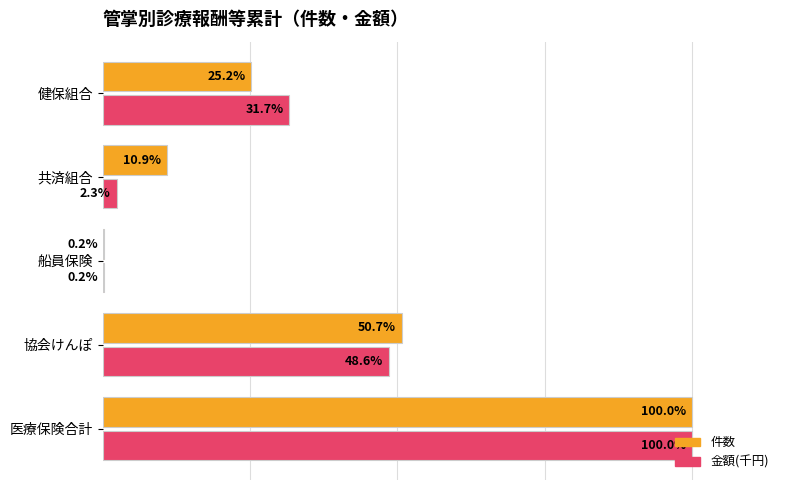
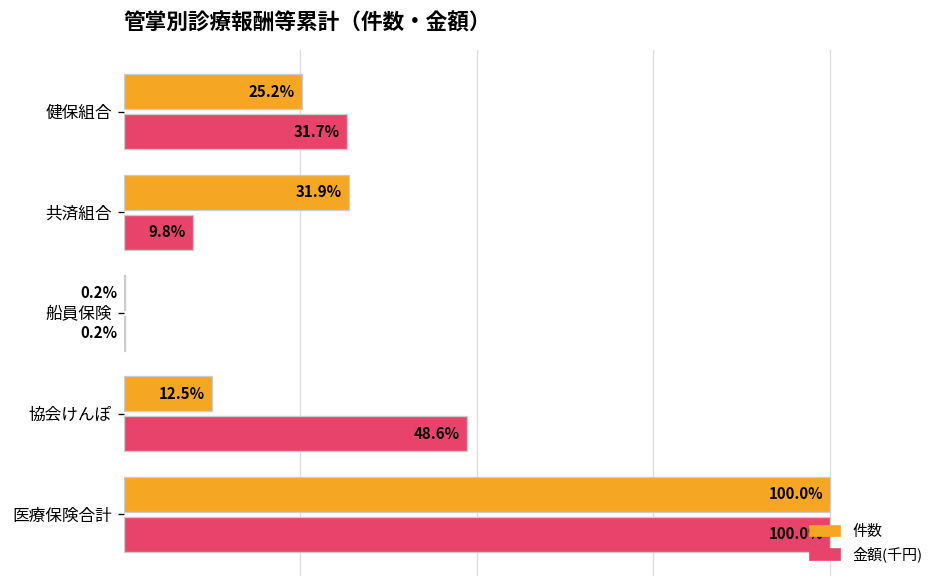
件数, 共済組合: 10.9% -> 31.9%
金額(千円), 共済組合: 2.3% -> 9.8%
件数, 協会けんぽ: 50.7% -> 12.5%
